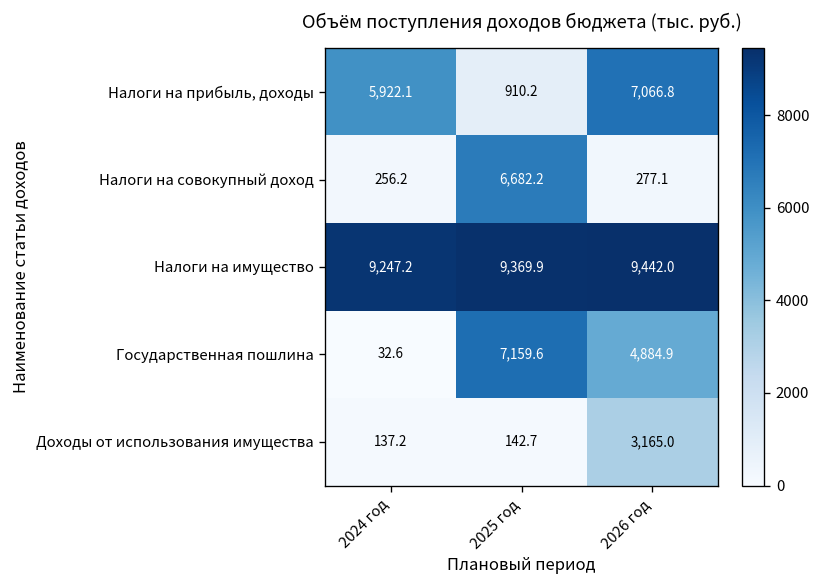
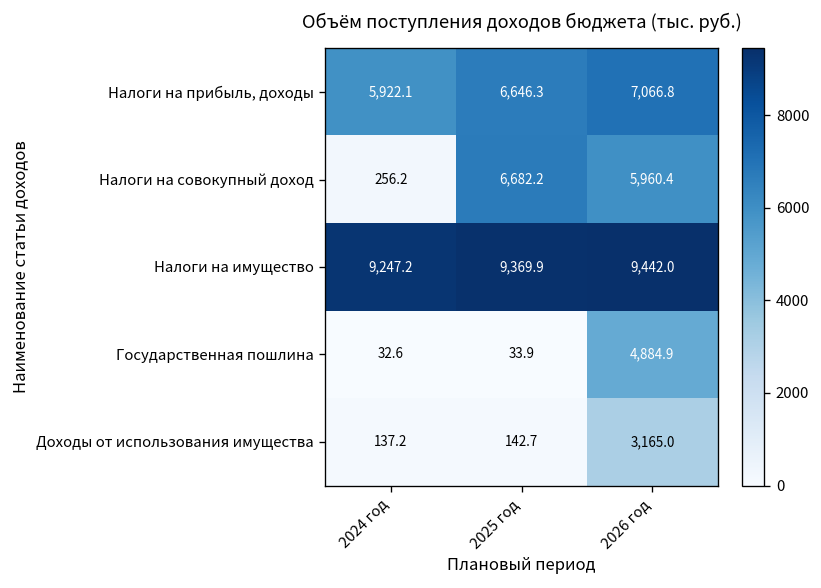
Налоги на прибыль, доходы, 2025 год: 910.2 -> 6,646.3
Налоги на совокупный доход, 2026 год: 277.1 -> 5,960.4
Государственная пошлина, 2025 год: 7,159.6 -> 33.9
